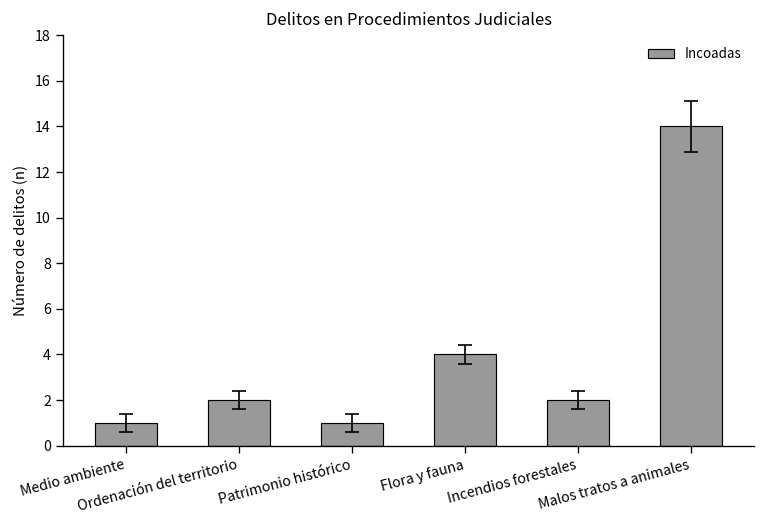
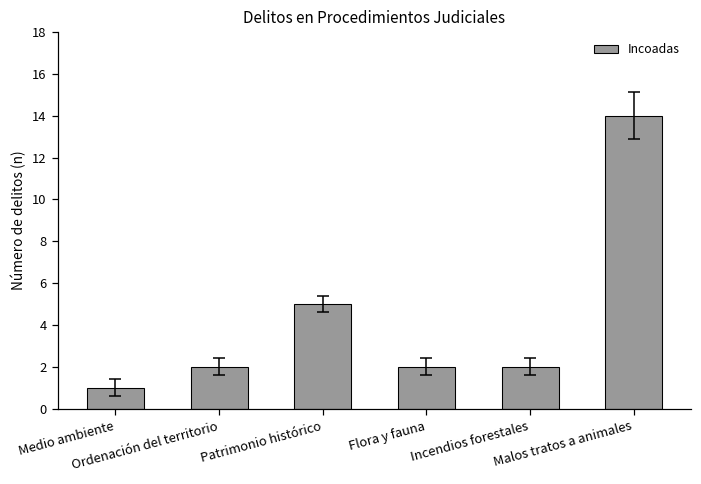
Incoadas, Patrimonio histórico: 1 -> 5
Incoadas, Flora y fauna: 4 -> 2
